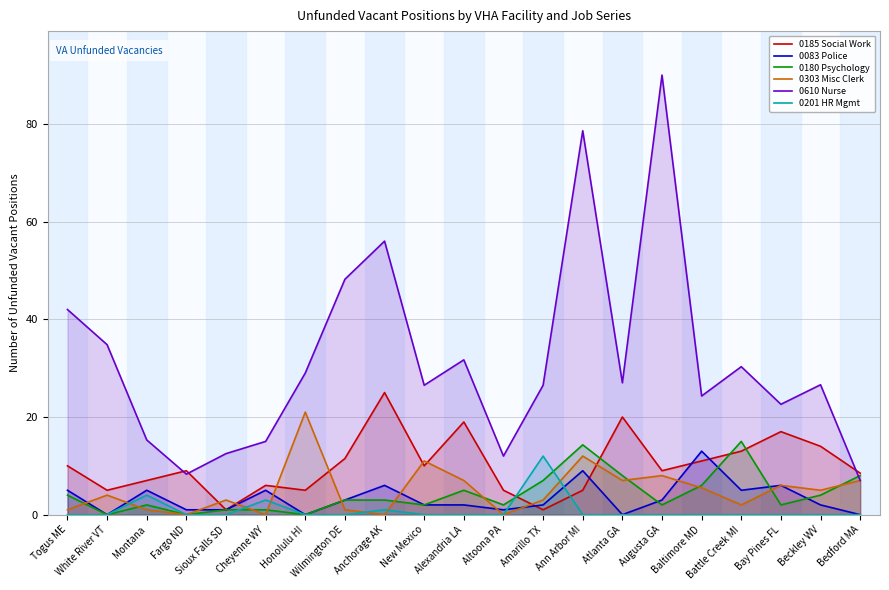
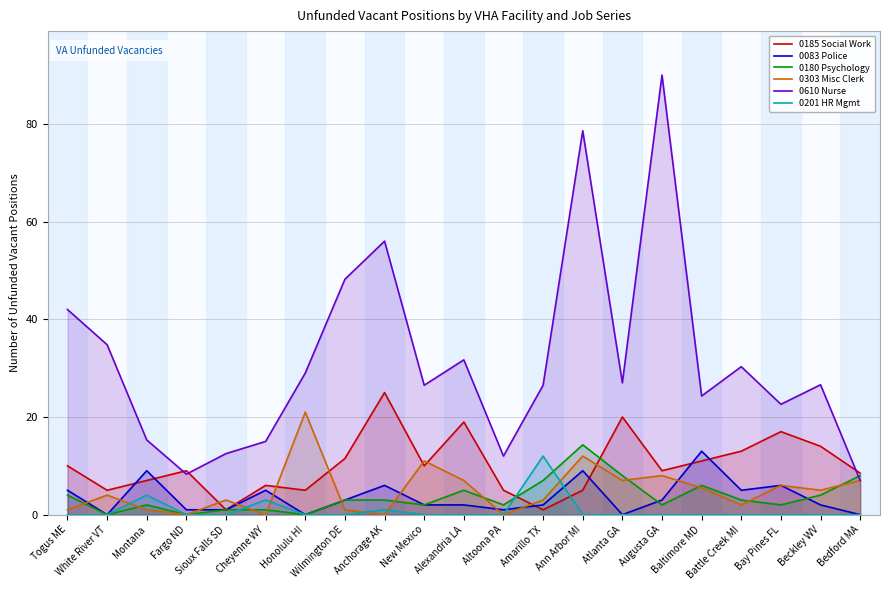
0083 Police, Montana: 5 -> 9
0180 Psychology, Battle Creek MI: 15 -> 3
